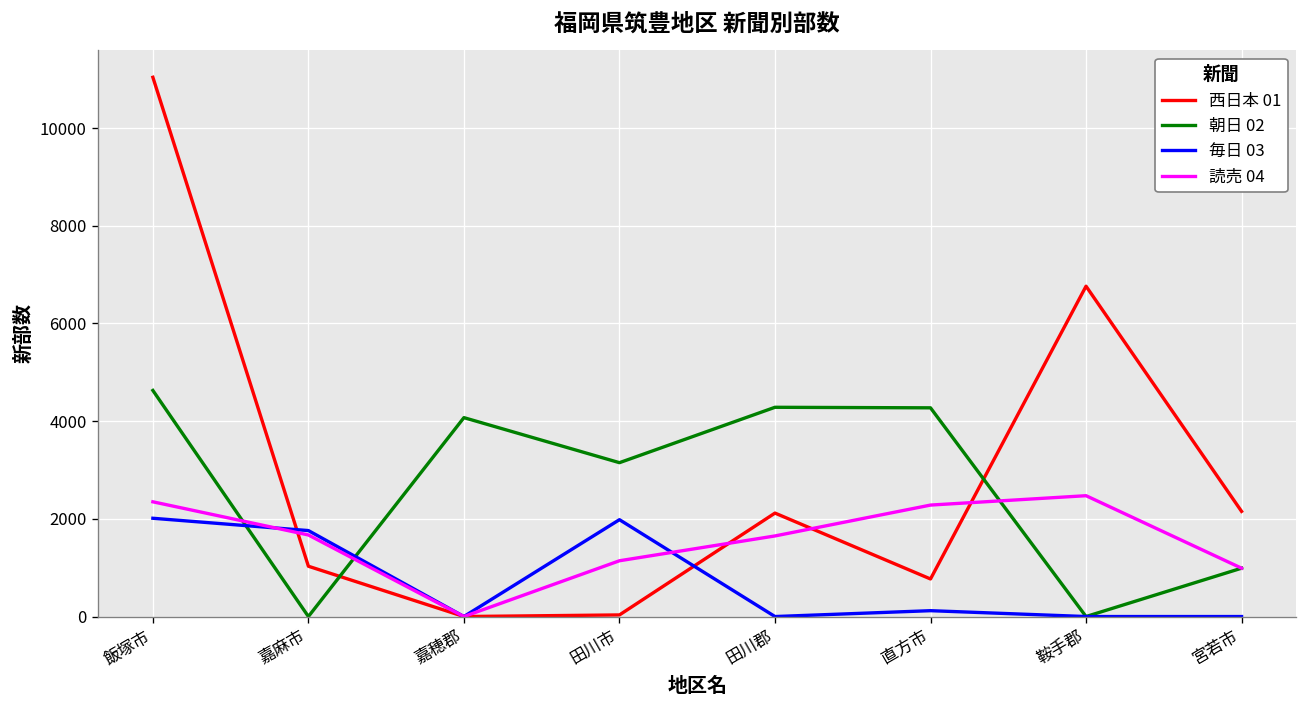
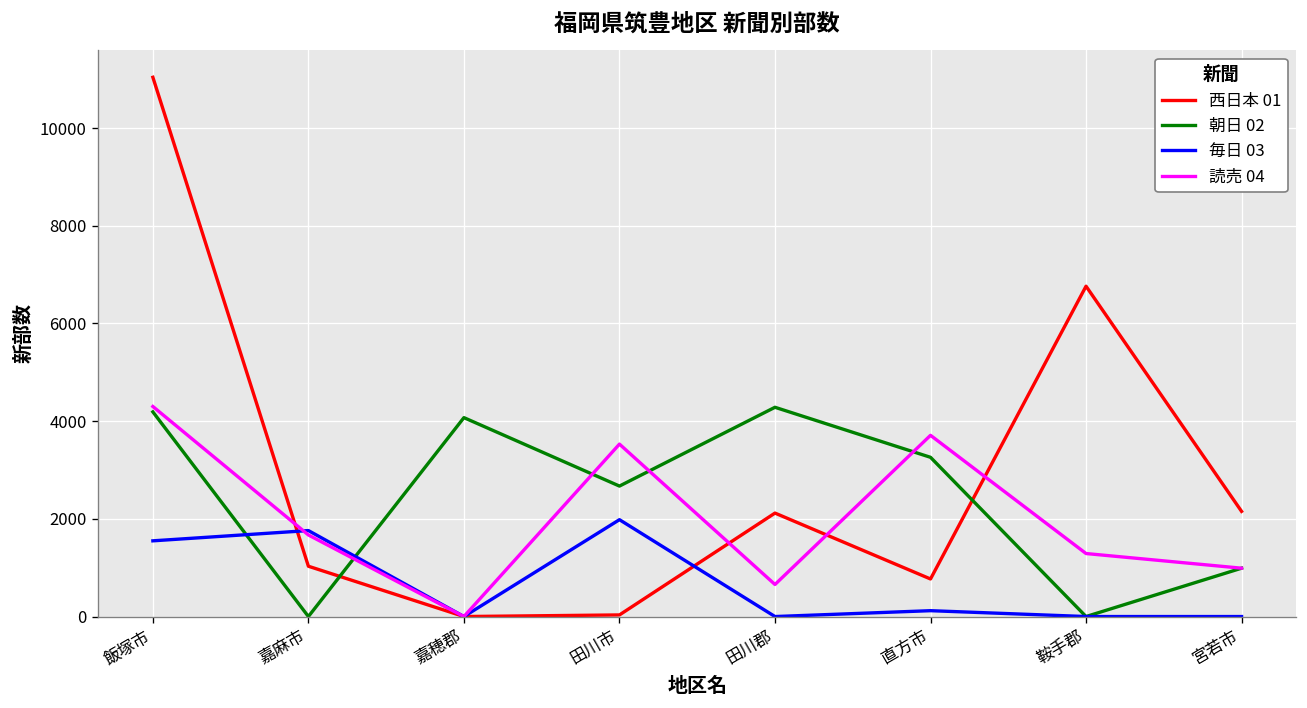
朝日 02, 飯塚市: 4600 -> 4200
毎日 03, 飯塚市: 2000 -> 1600
読売 04, 飯塚市: 2300 -> 4300
朝日 02, 田川市: 3200 -> 2700
読売 04, 田川市: 1100 -> 3500
読売 04, 田川郡: 1700 -> 700
朝日 02, 直方市: 4300 -> 3300
読売 04, 直方市: 2300 -> 3700
読売 04, 鞍手郡: 2500 -> 1300
